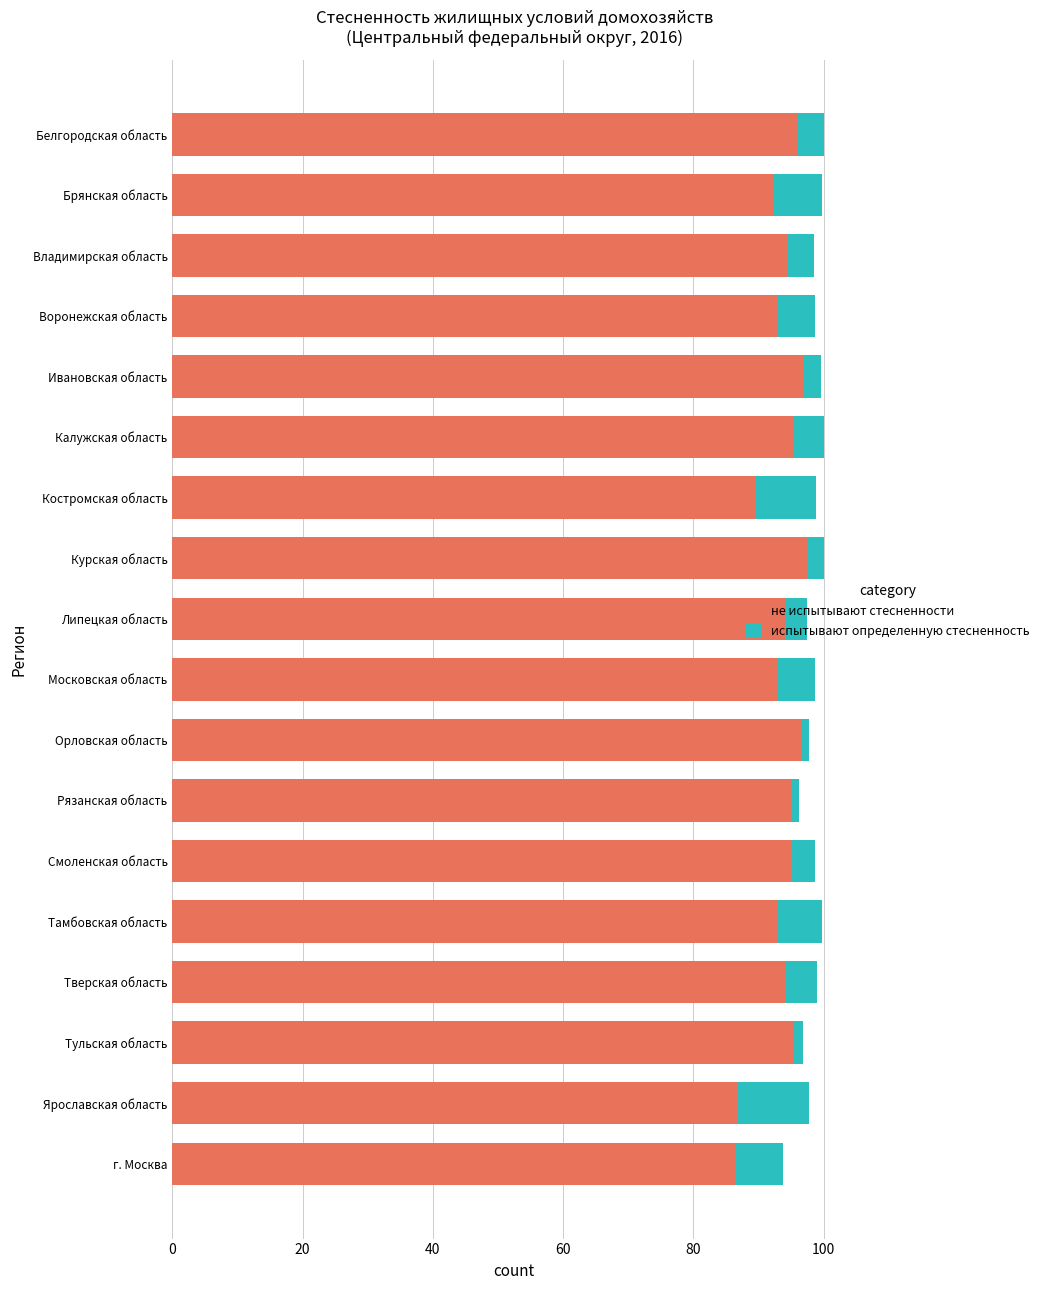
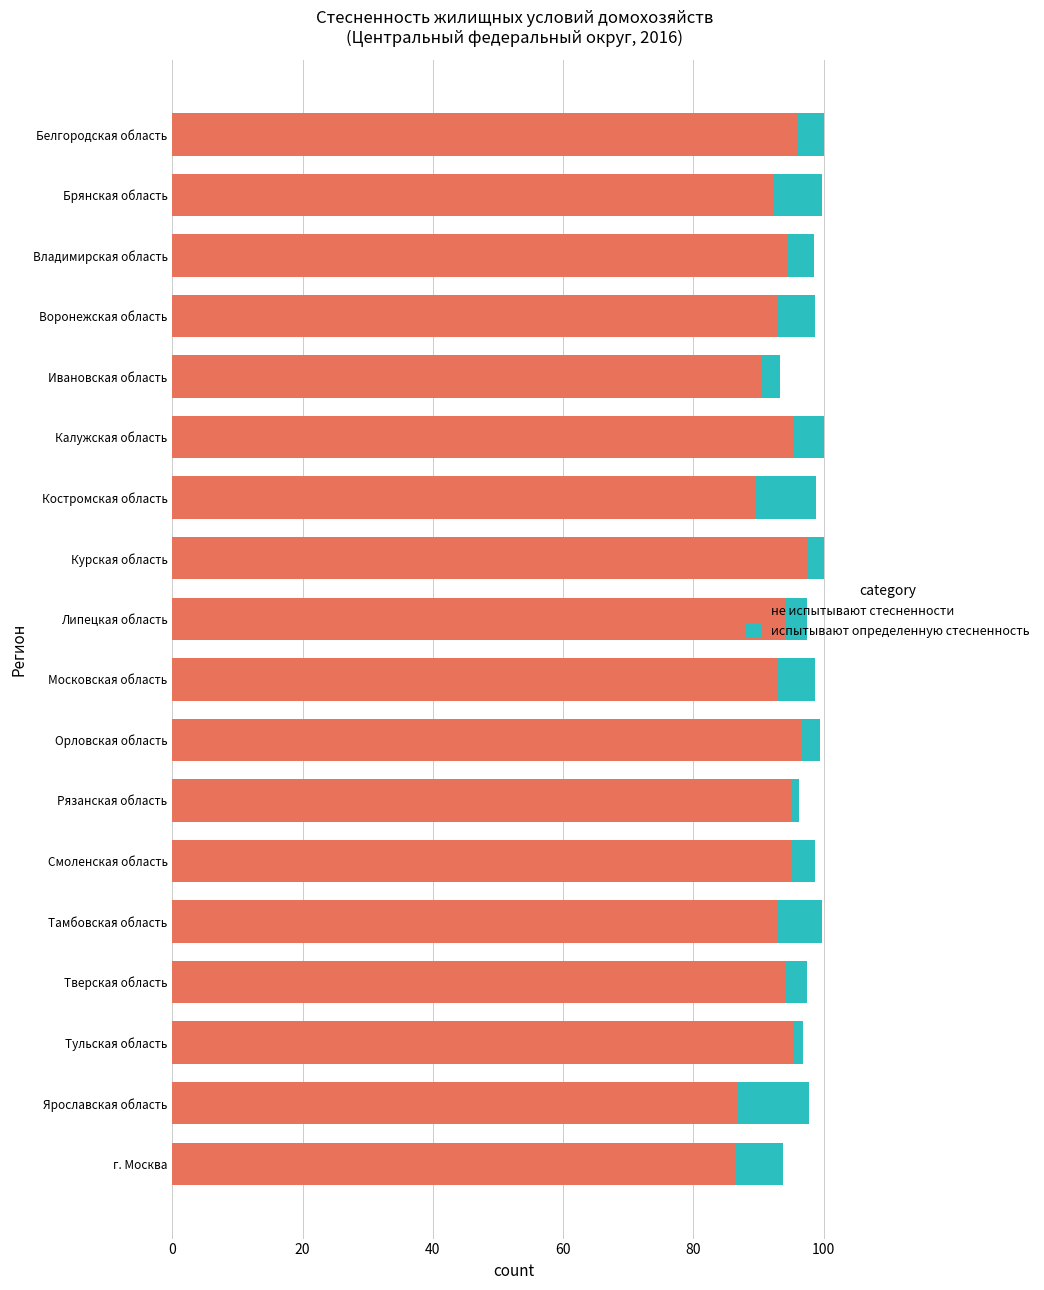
не испытывают стесненности, Ивановская область: 97 -> 91
испытывают определенную стесненность, Орловская область: 1 -> 3
испытывают определенную стесненность, Тверская область: 5 -> 3
